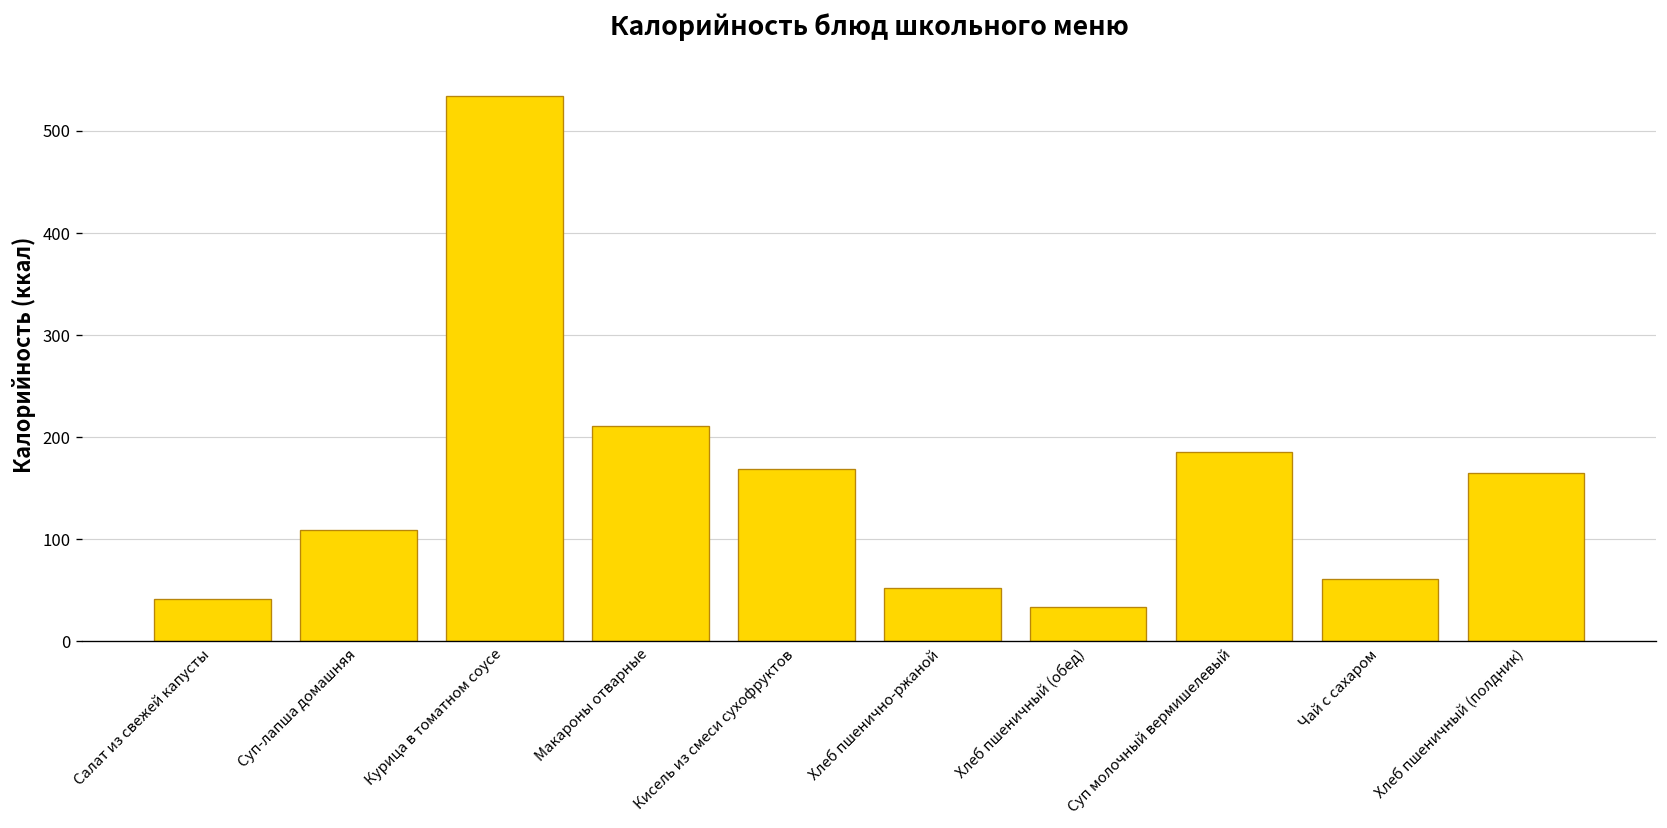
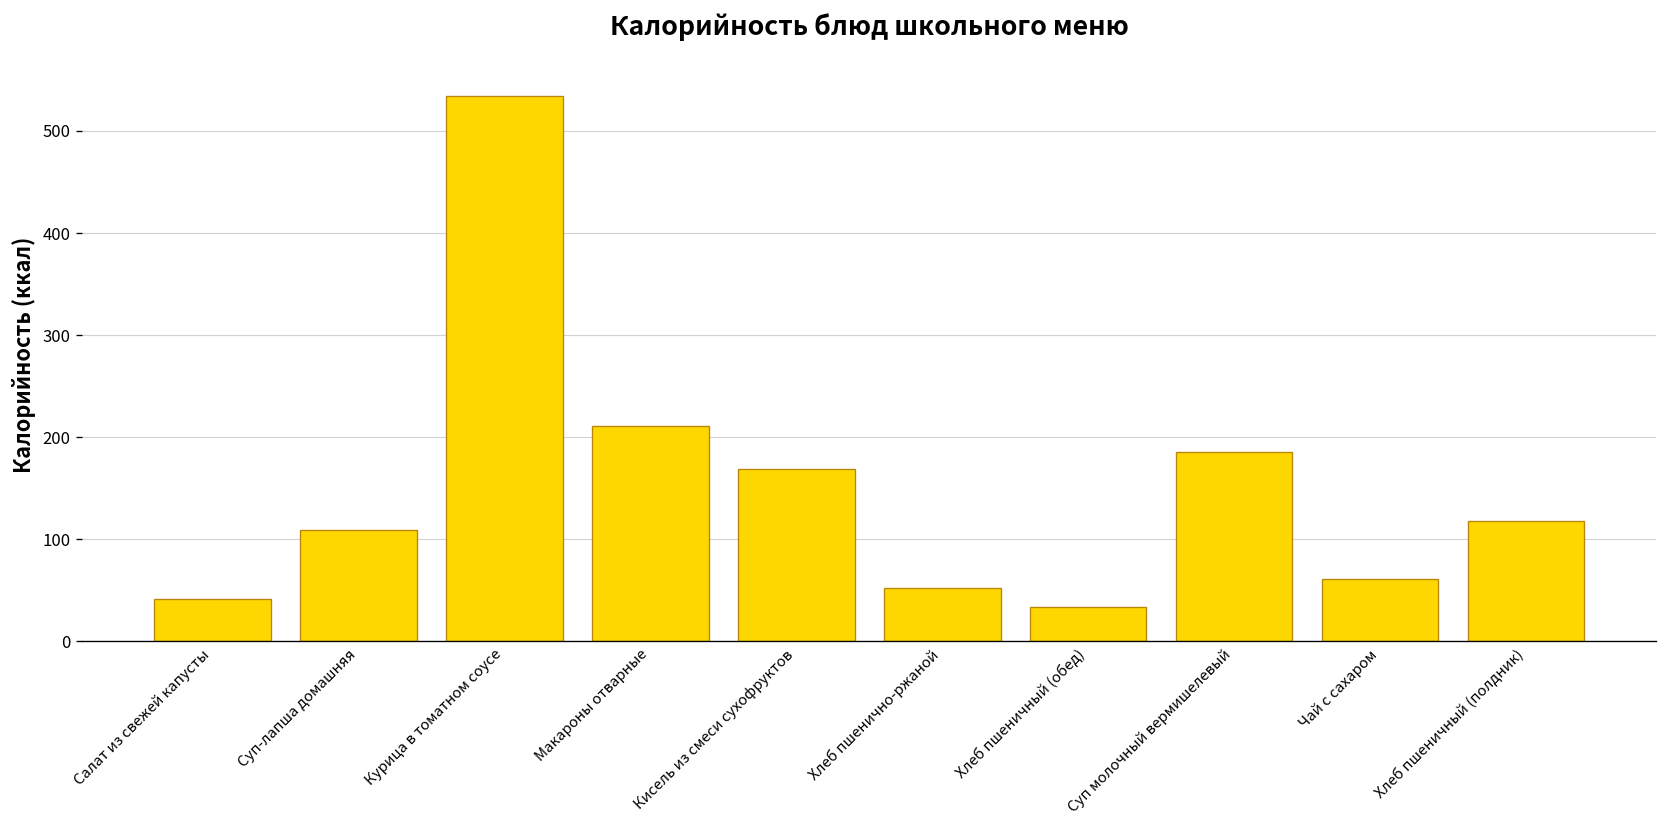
Хлеб пшеничный (полдник): 160 -> 120
